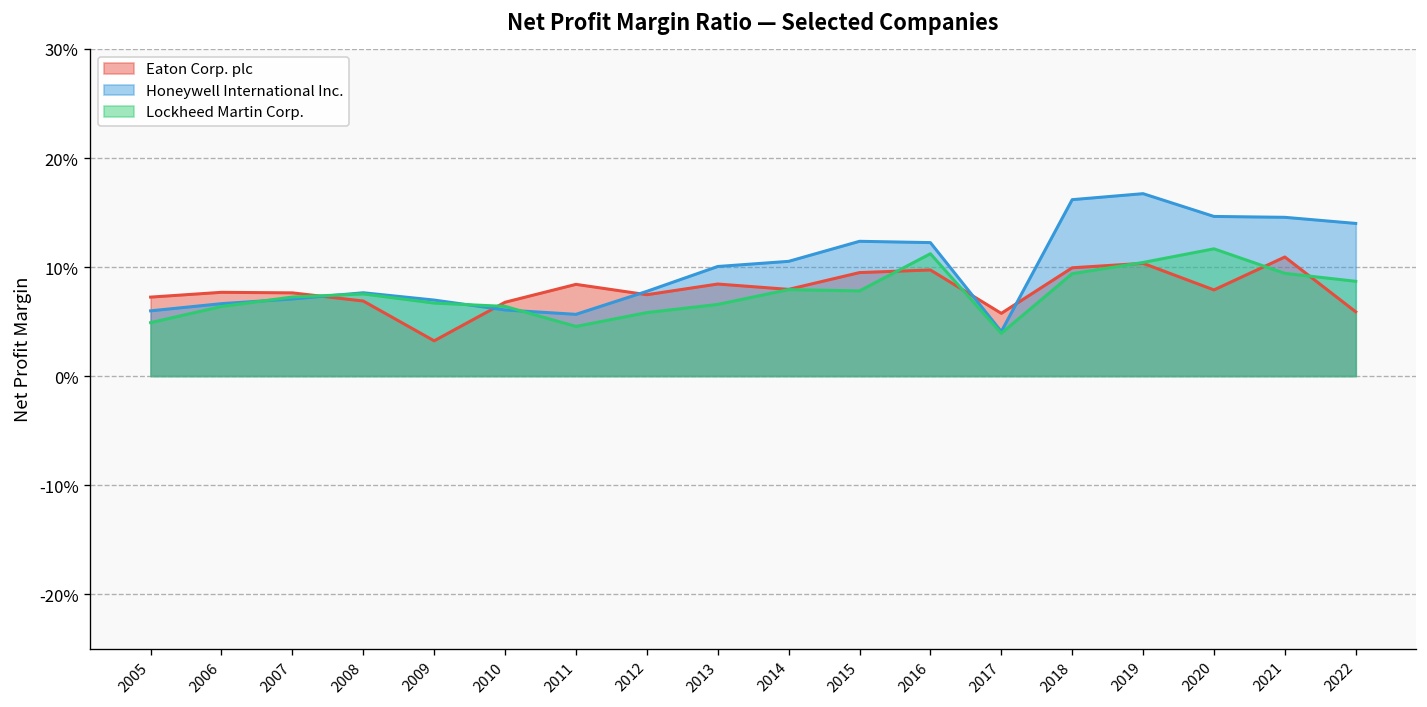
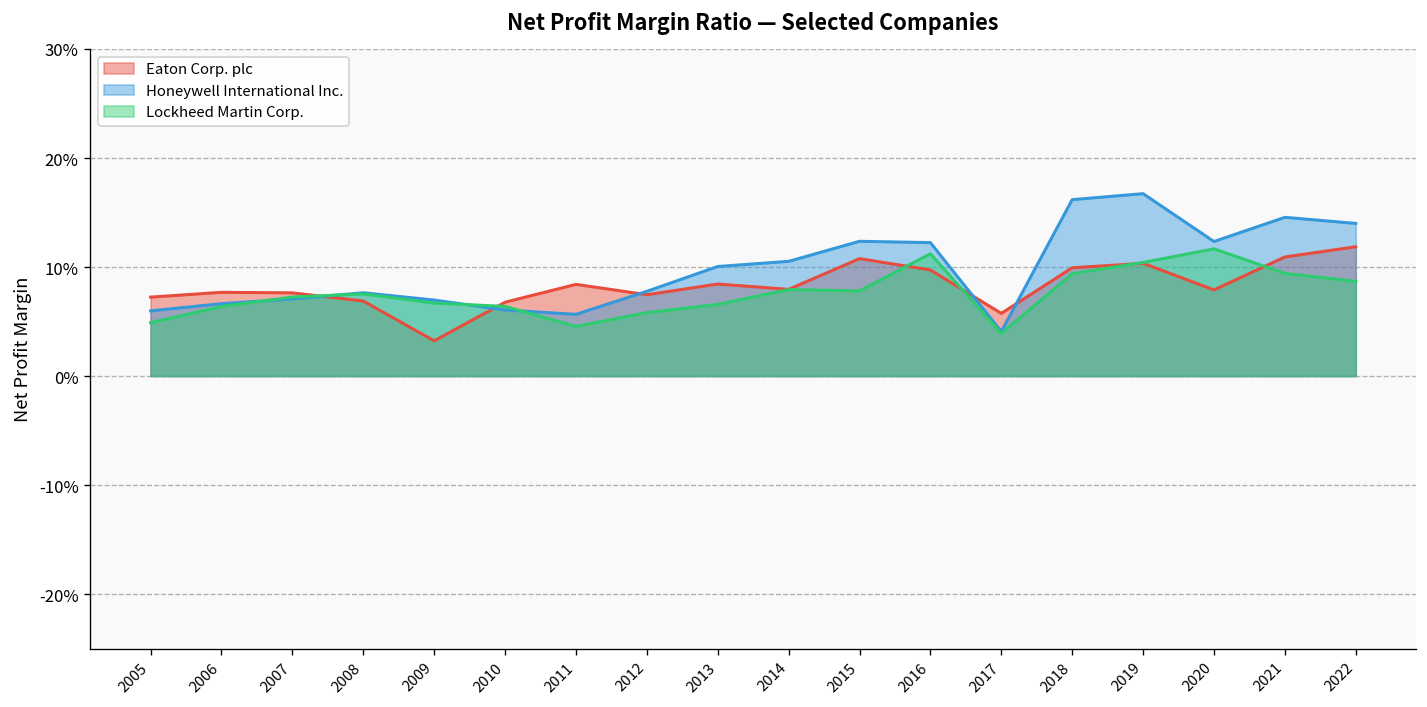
Eaton Corp. plc, 2015: 9% -> 11%
Honeywell International Inc., 2020: 15% -> 12%
Eaton Corp. plc, 2022: 6% -> 12%
